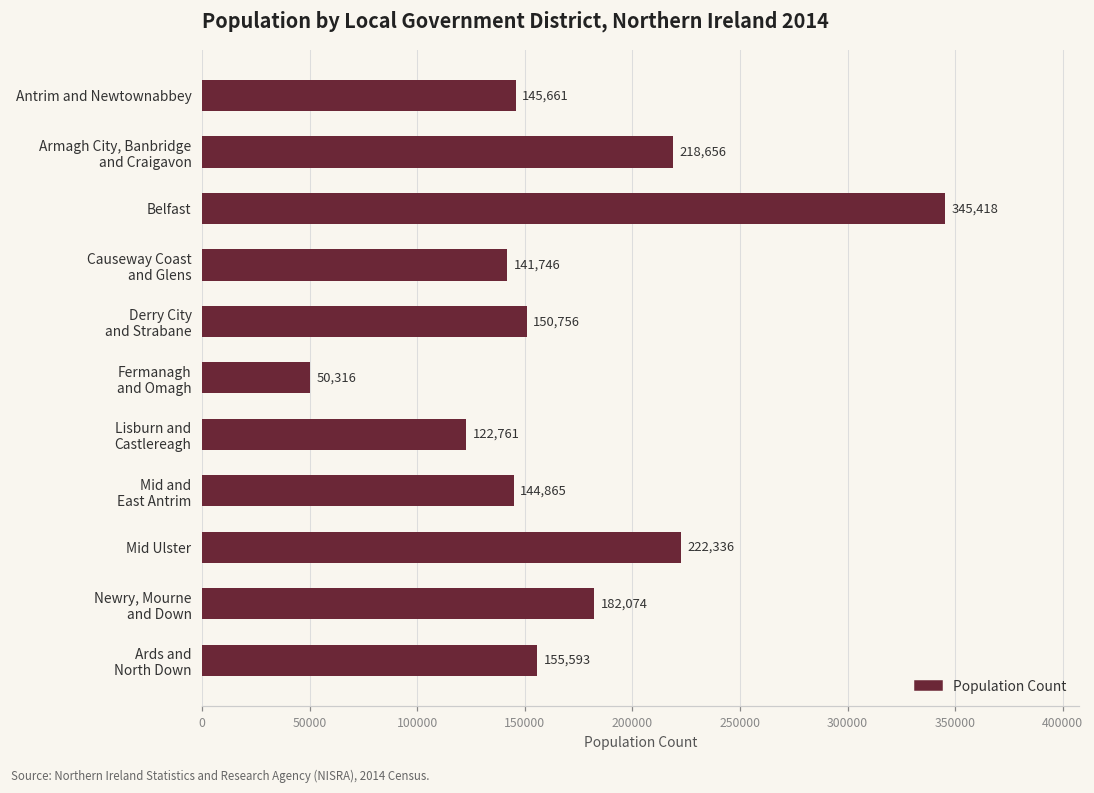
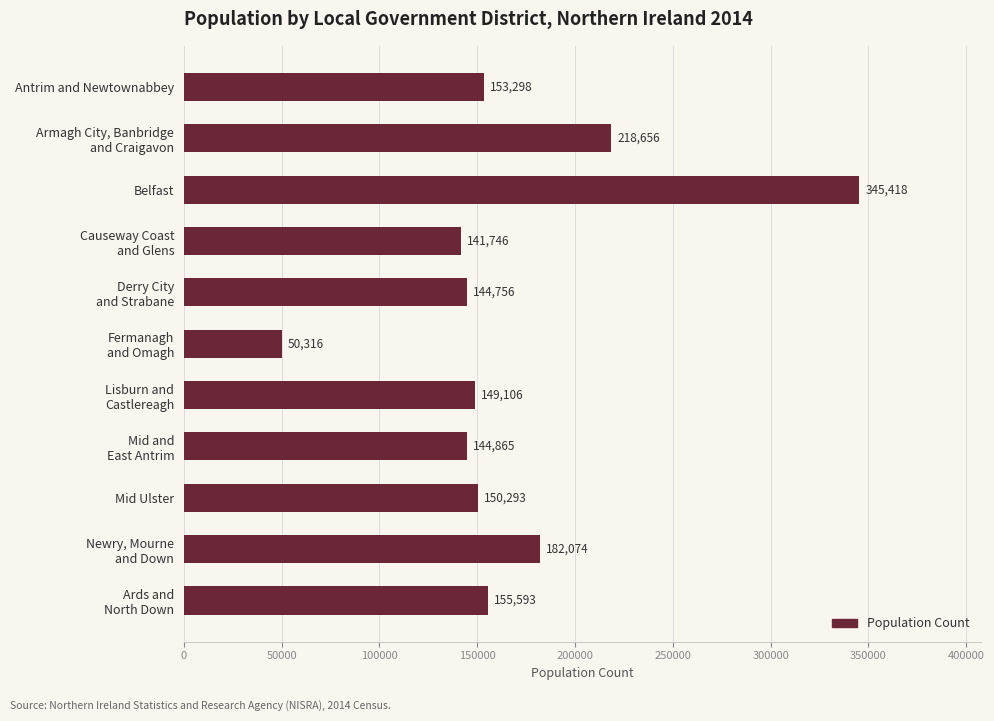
Antrim and Newtownabbey: 145,661 -> 153,298
Derry City and Strabane: 150,756 -> 144,756
Lisburn and Castlereagh: 122,761 -> 149,106
Mid Ulster: 222,336 -> 150,293
